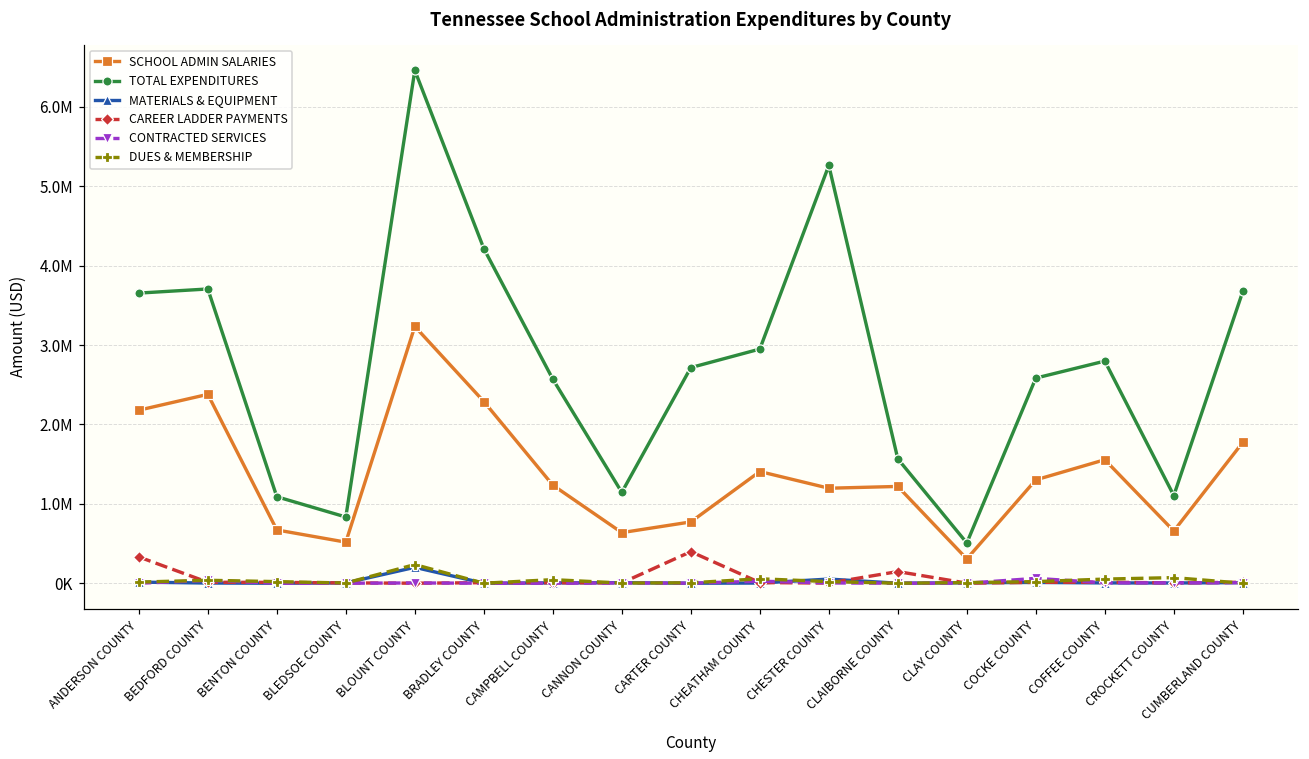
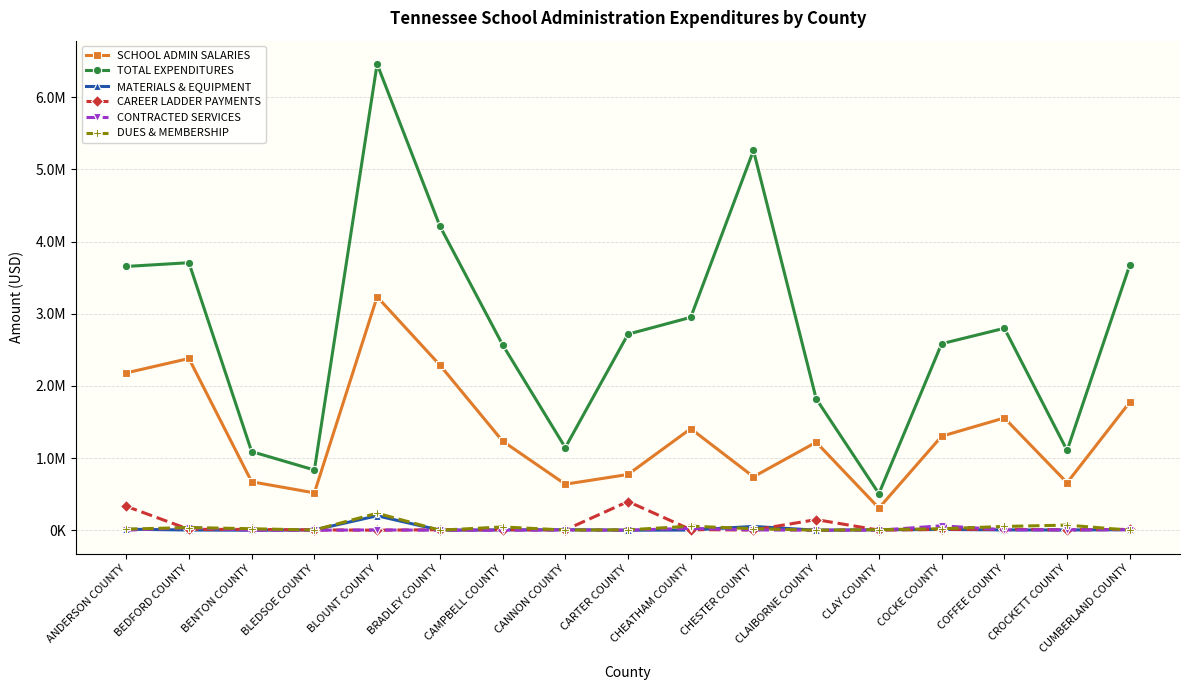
SCHOOL ADMIN SALARIES, CHESTER COUNTY: 1200000 -> 700000
TOTAL EXPENDITURES, CLAIBORNE COUNTY: 1600000 -> 1800000
